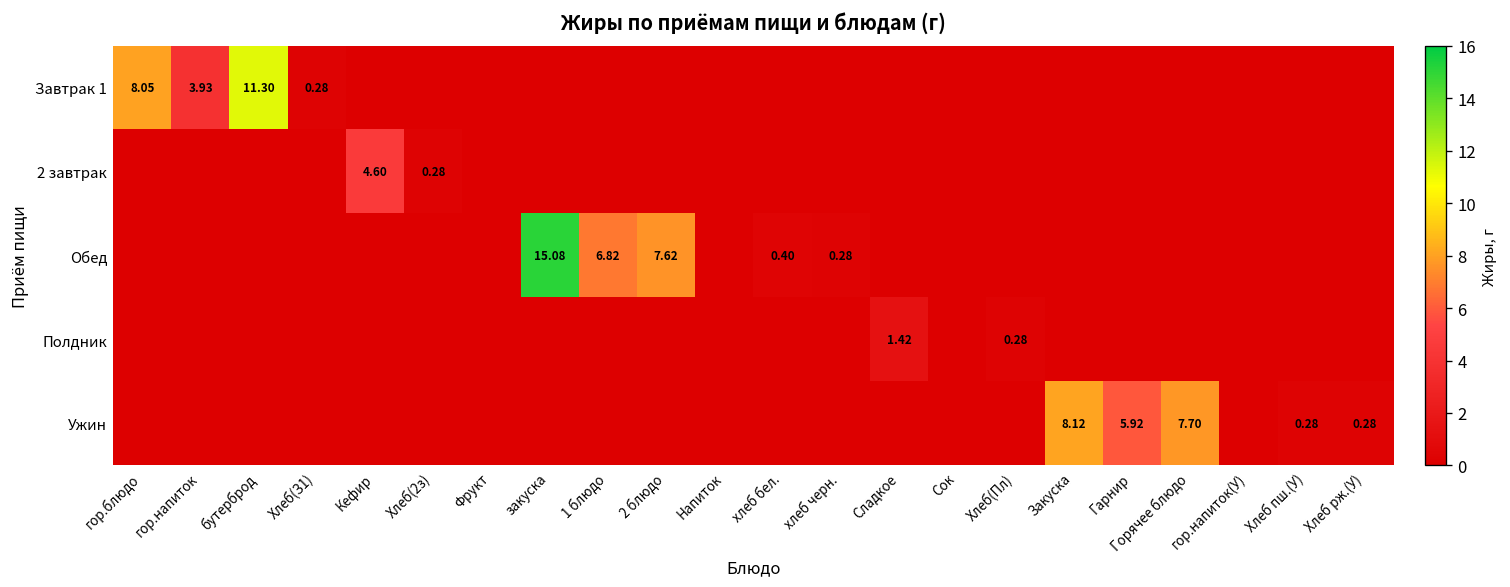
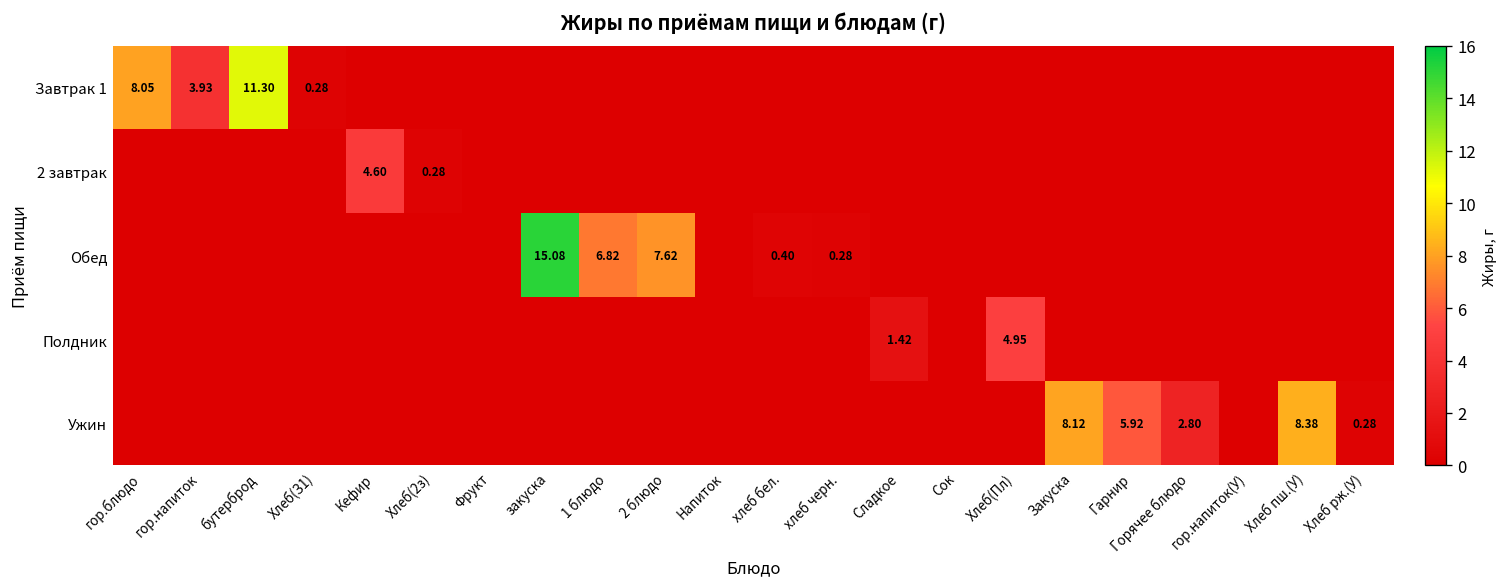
Полдник, Хлеб(Пл): 0.28 -> 4.95
Ужин, Горячее блюдо: 7.70 -> 2.80
Ужин, Хлеб пш.(У): 0.28 -> 8.38
